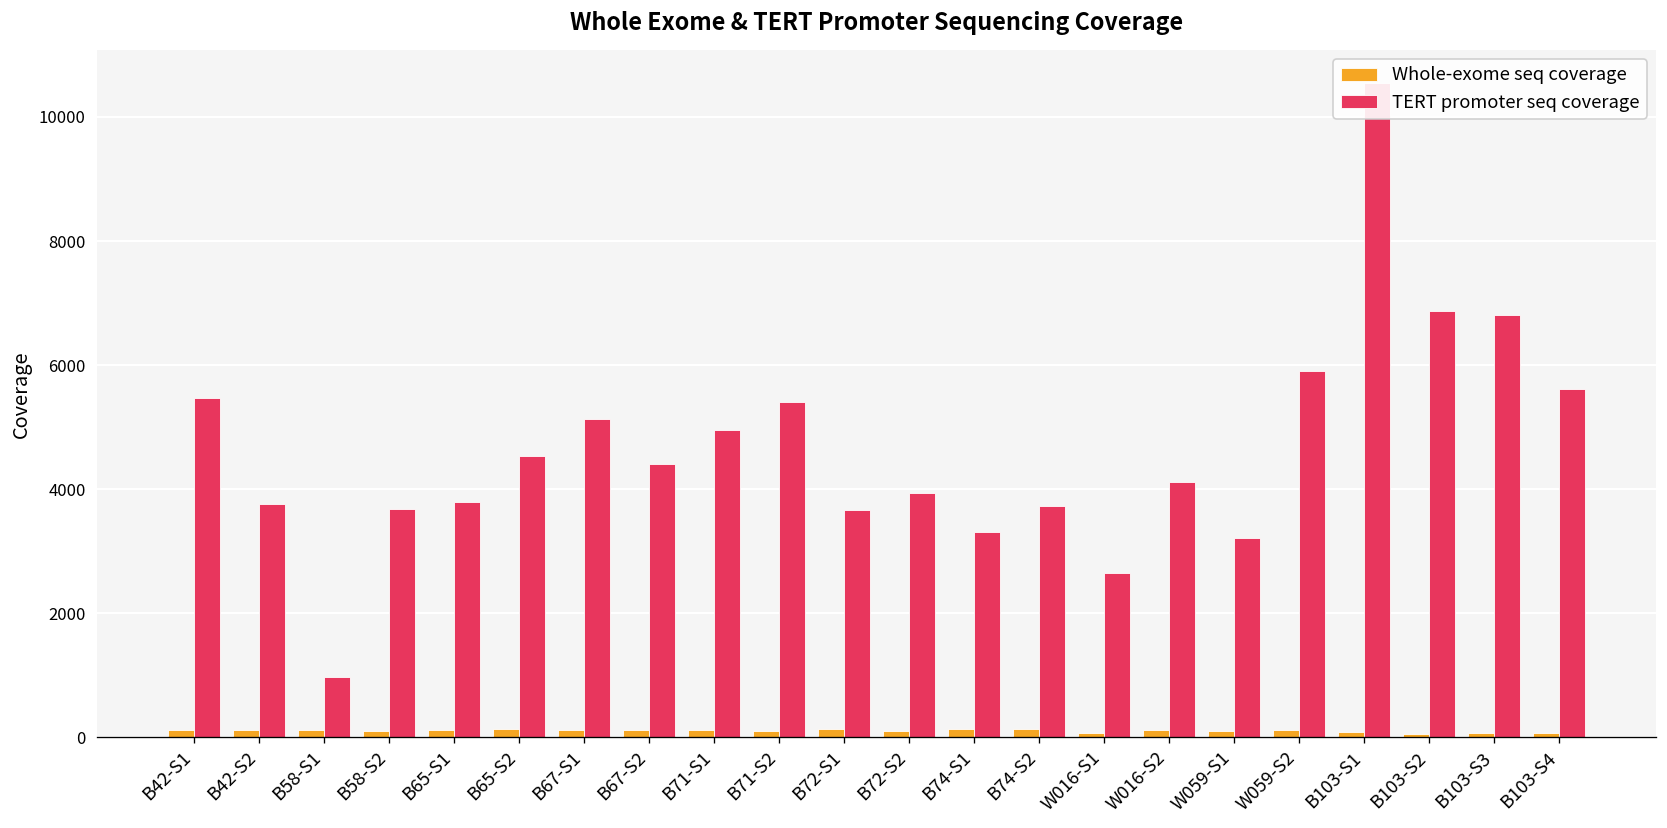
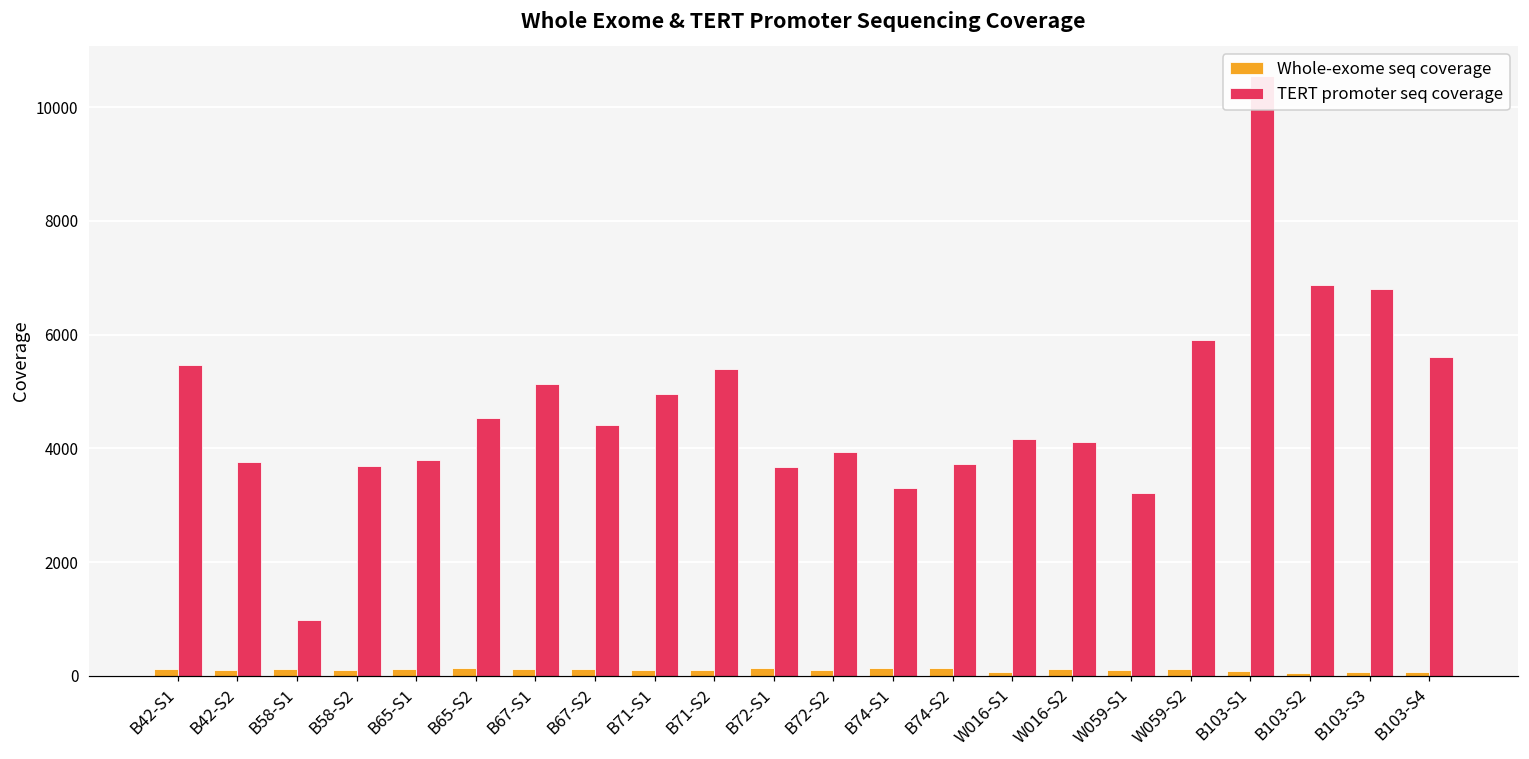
TERT promoter seq coverage, W016-S1: 2700 -> 4200
